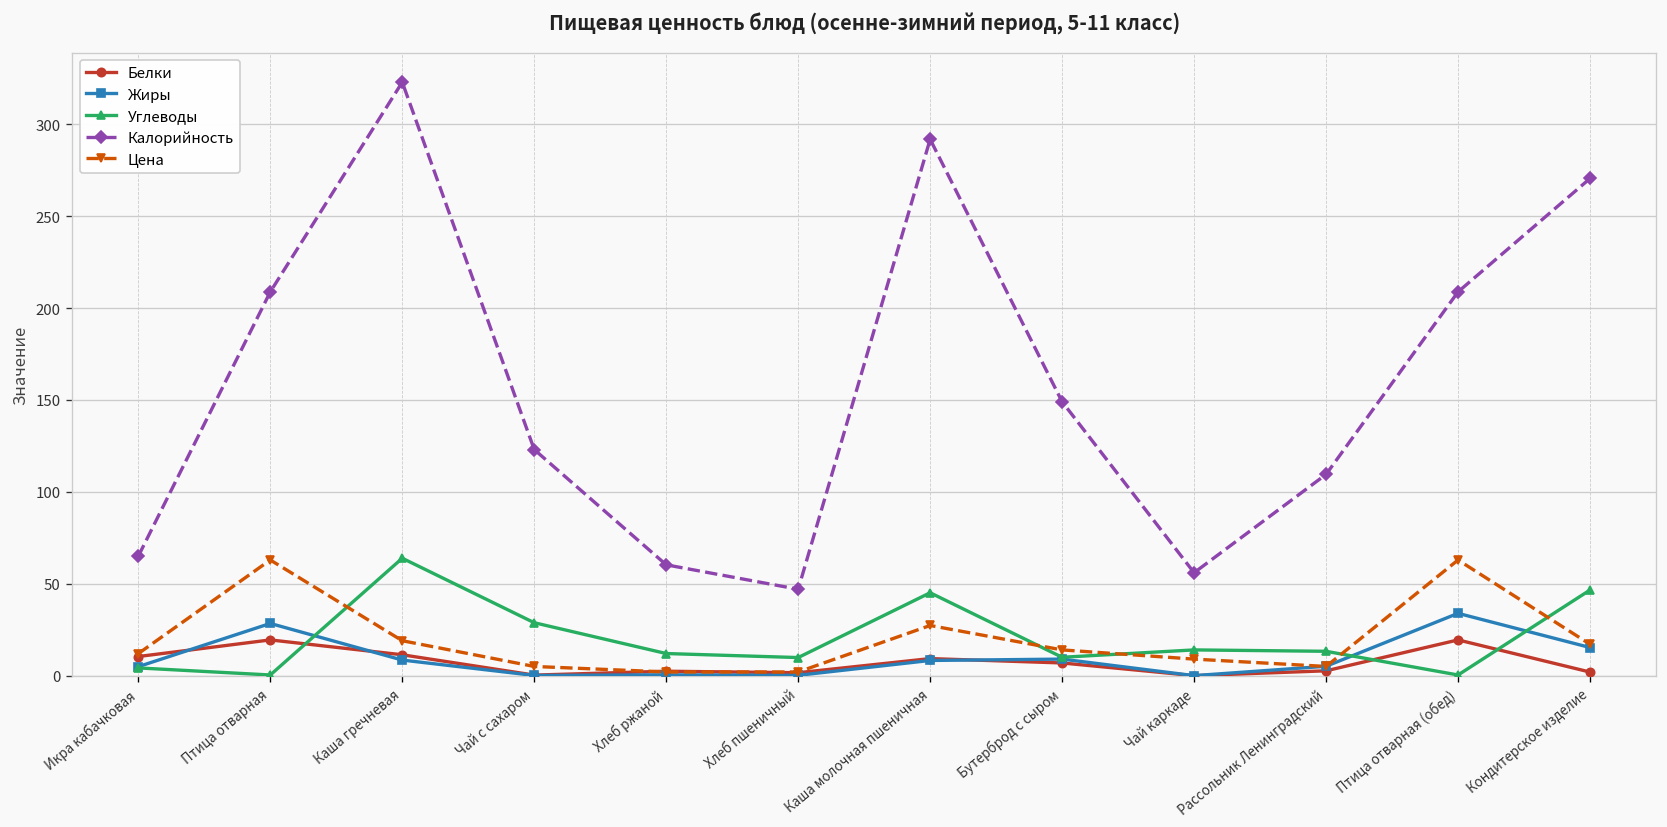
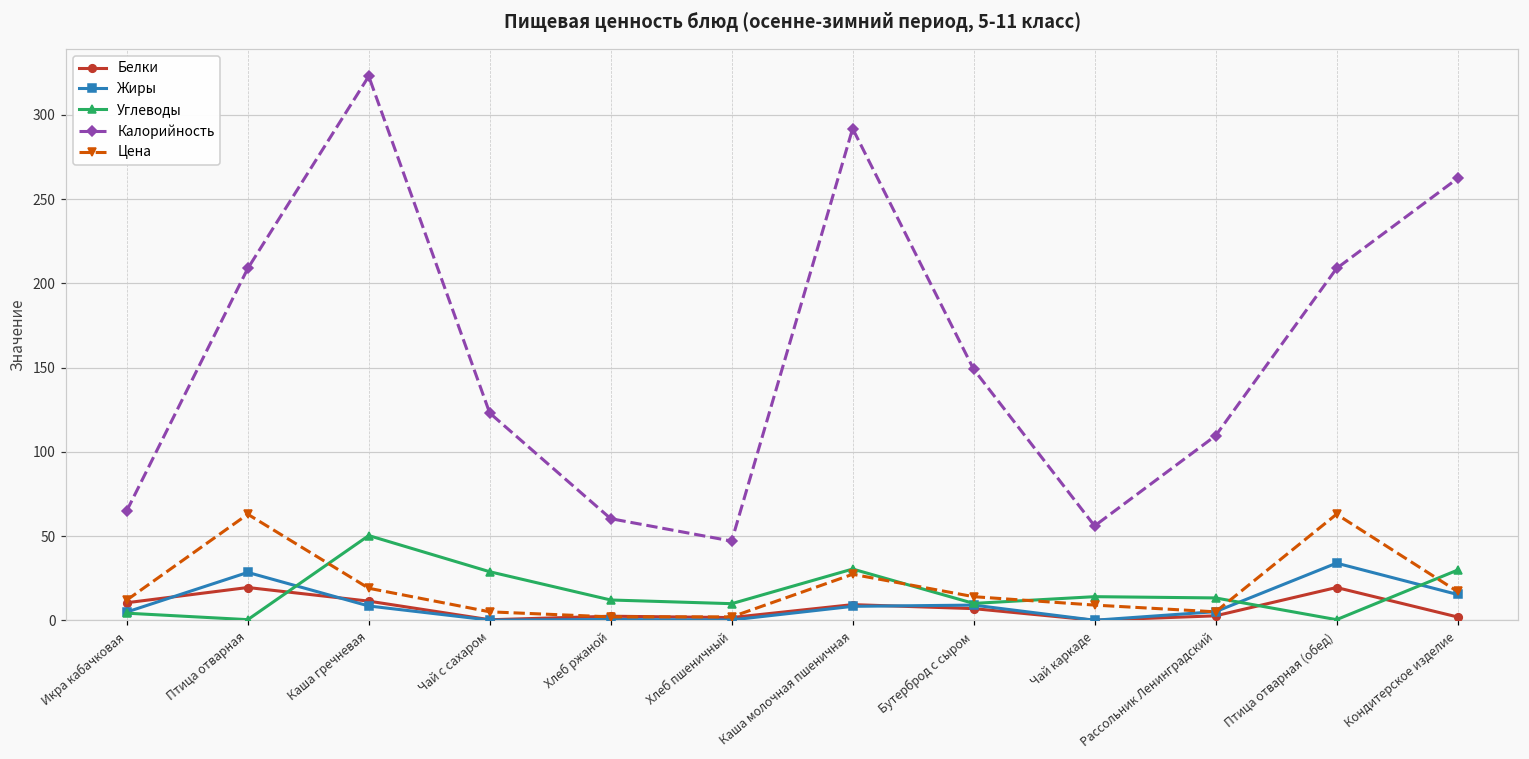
Углеводы, Каша гречневая: 64 -> 50
Углеводы, Каша молочная пшеничная: 45 -> 30
Углеводы, Кондитерское изделие: 47 -> 30
Калорийность, Кондитерское изделие: 271 -> 262
